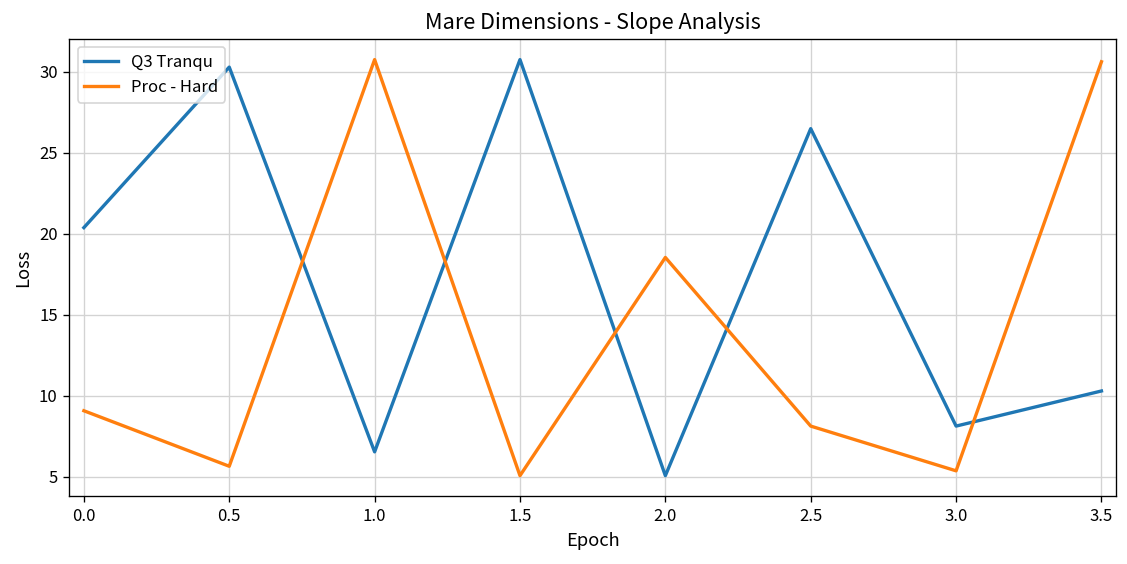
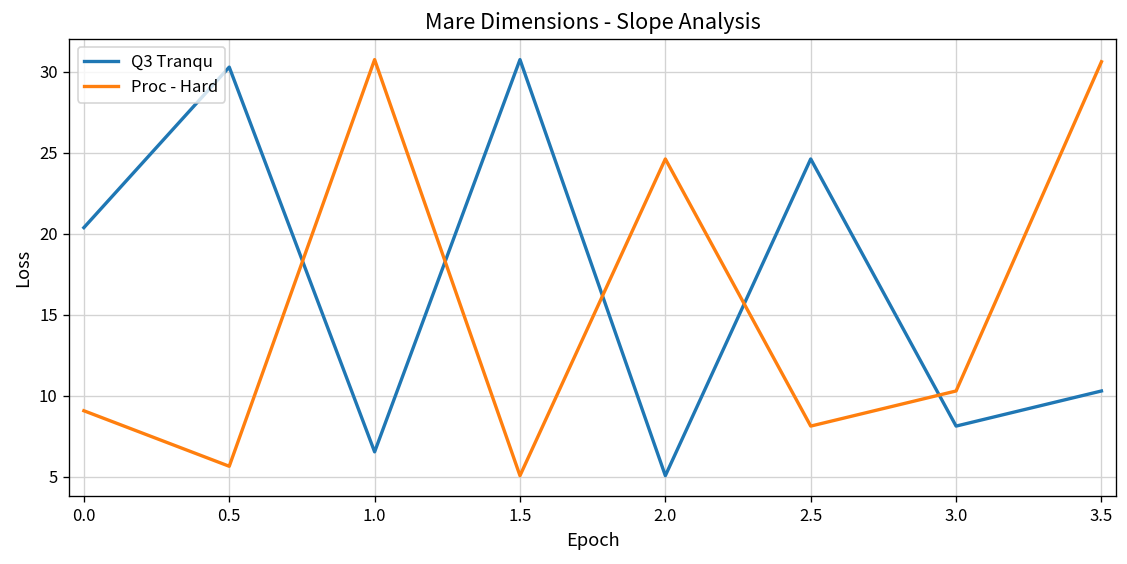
Proc - Hard, 2.0: 18.5 -> 24.6
Q3 Tranqu, 2.5: 26.5 -> 24.6
Proc - Hard, 3.0: 5.4 -> 10.3
